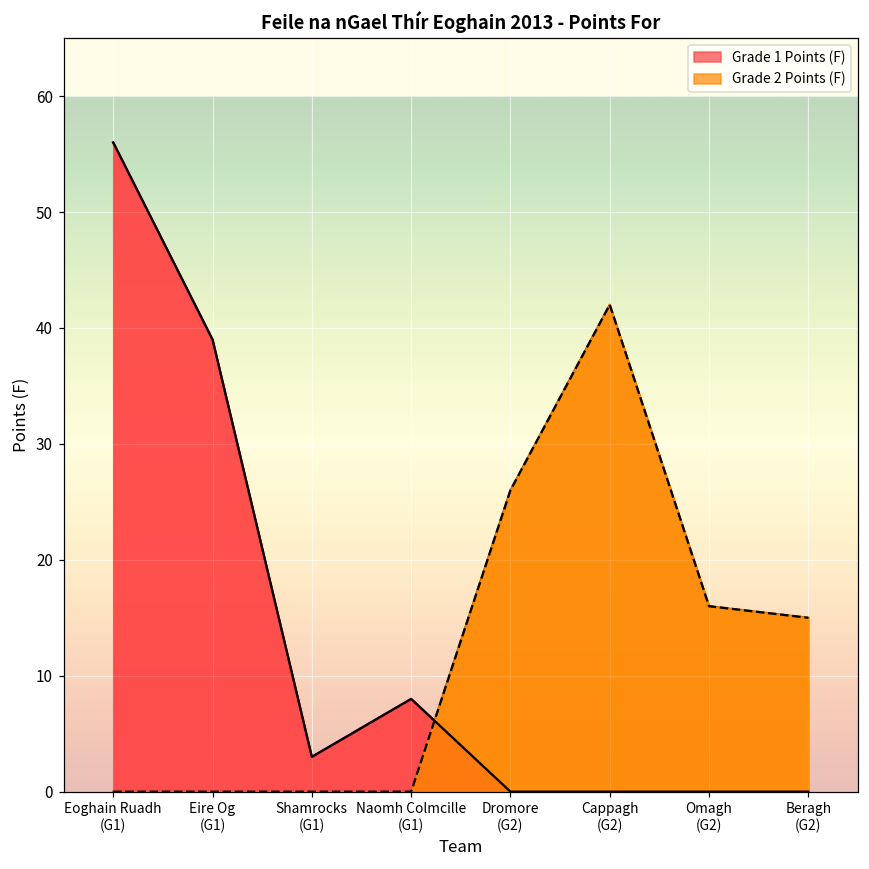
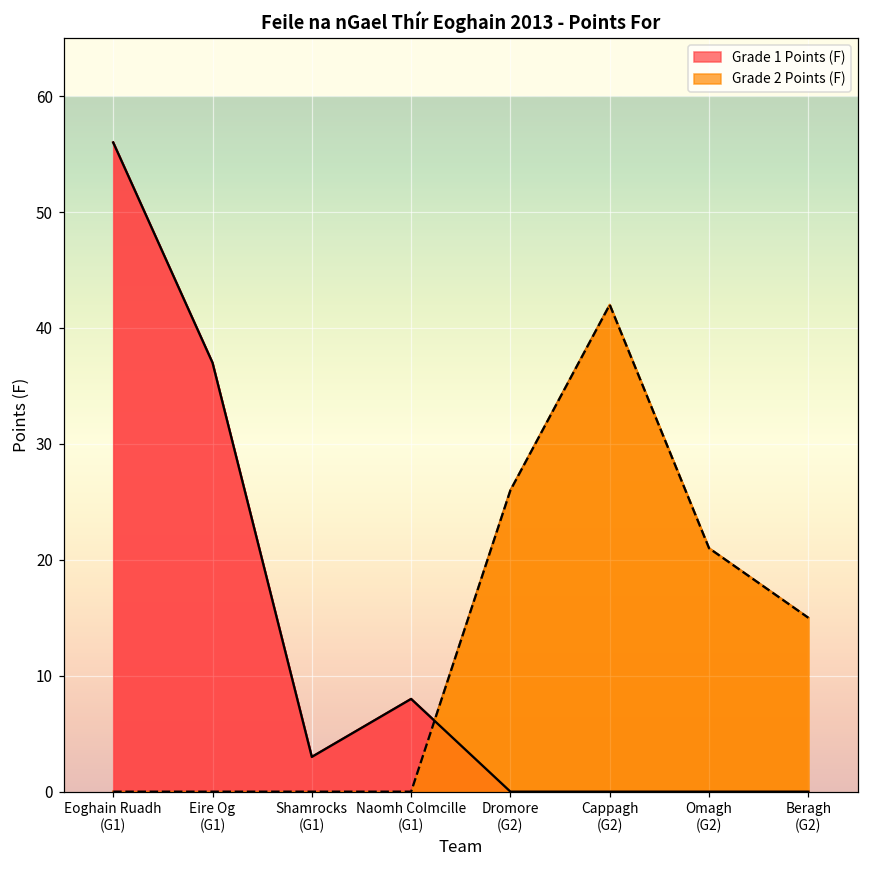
Grade 1 Points (F), Eire Og (G1): 39 -> 37
Grade 2 Points (F), Omagh (G2): 16 -> 21
